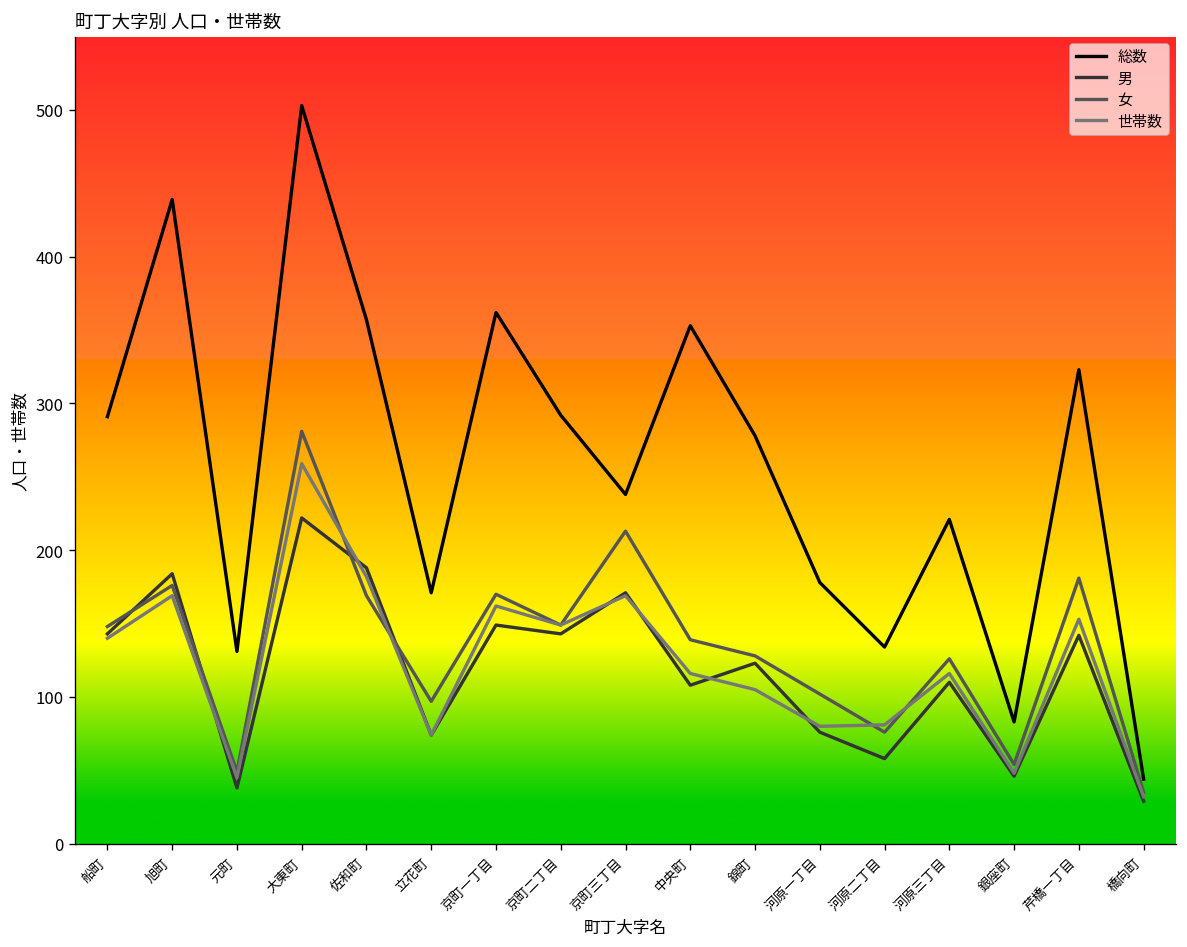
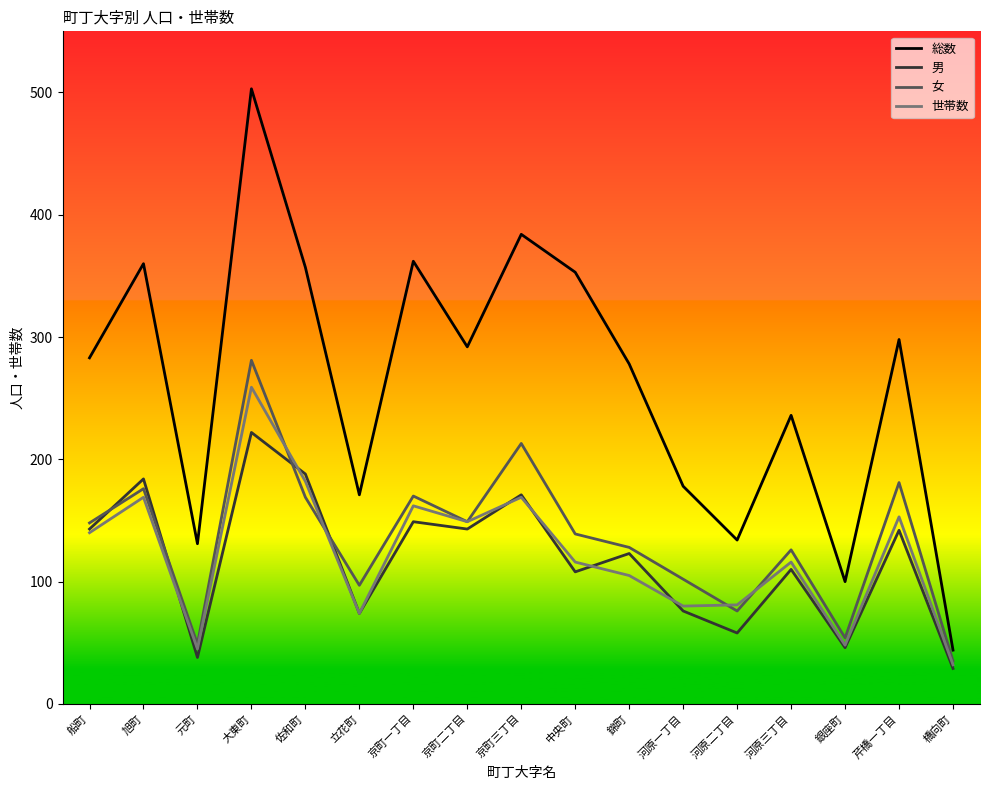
総数, 船町: 291 -> 283
総数, 旭町: 439 -> 360
総数, 京町三丁目: 238 -> 384
総数, 河原三丁目: 221 -> 236
総数, 銀座町: 83 -> 100
総数, 芹橋一丁目: 323 -> 298
